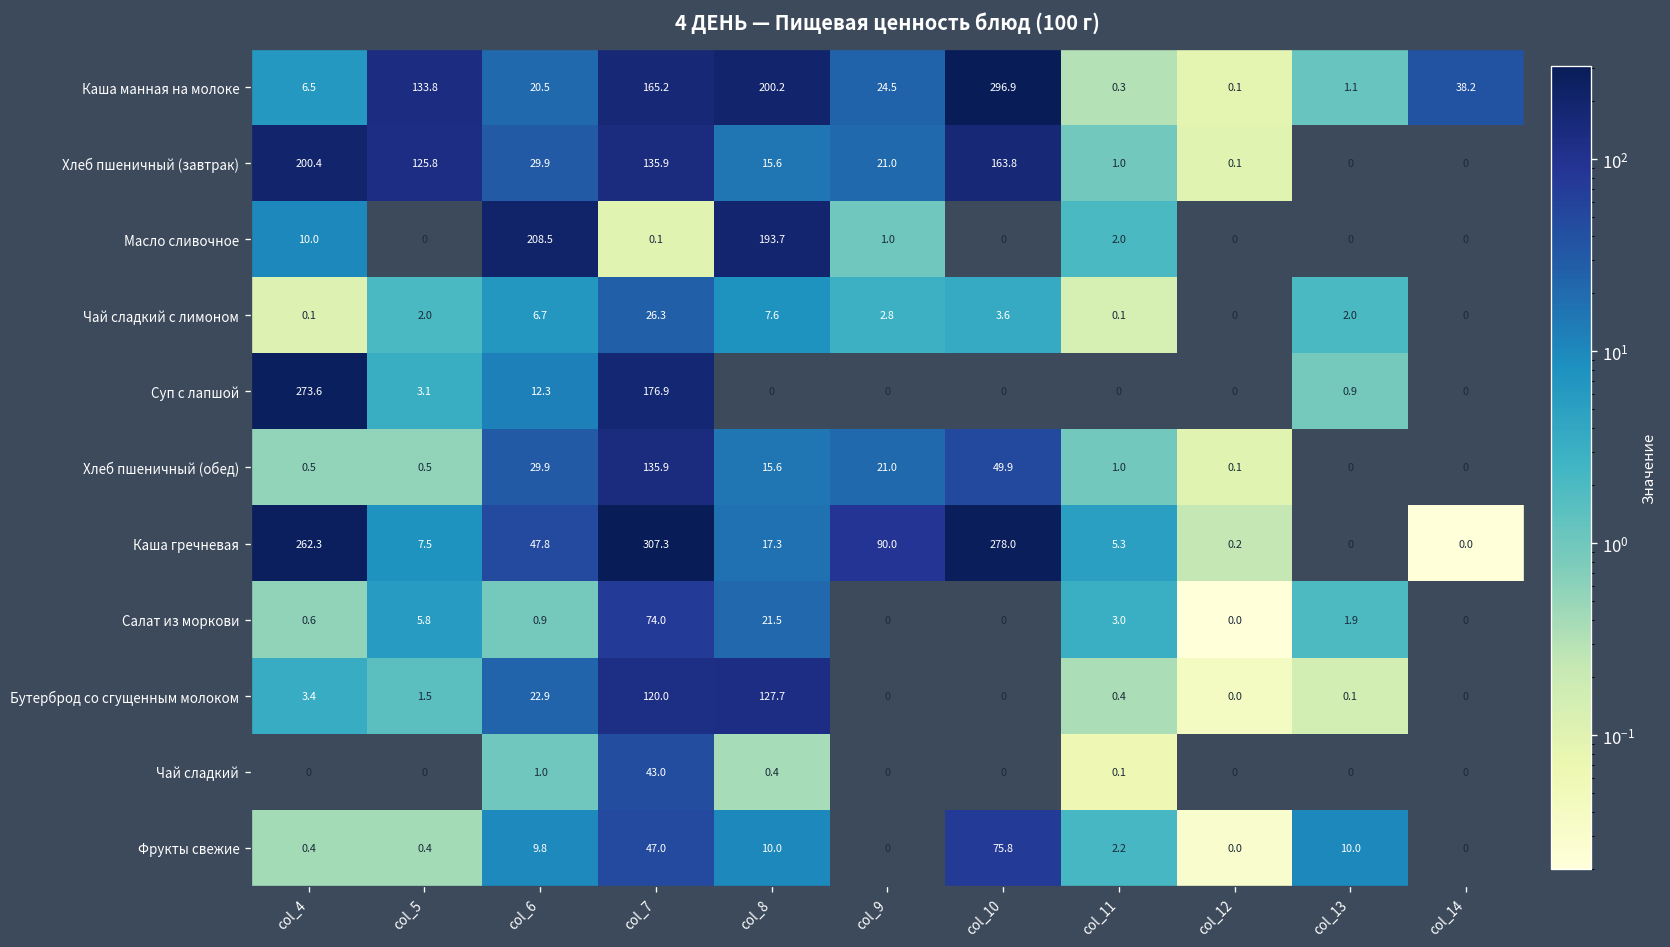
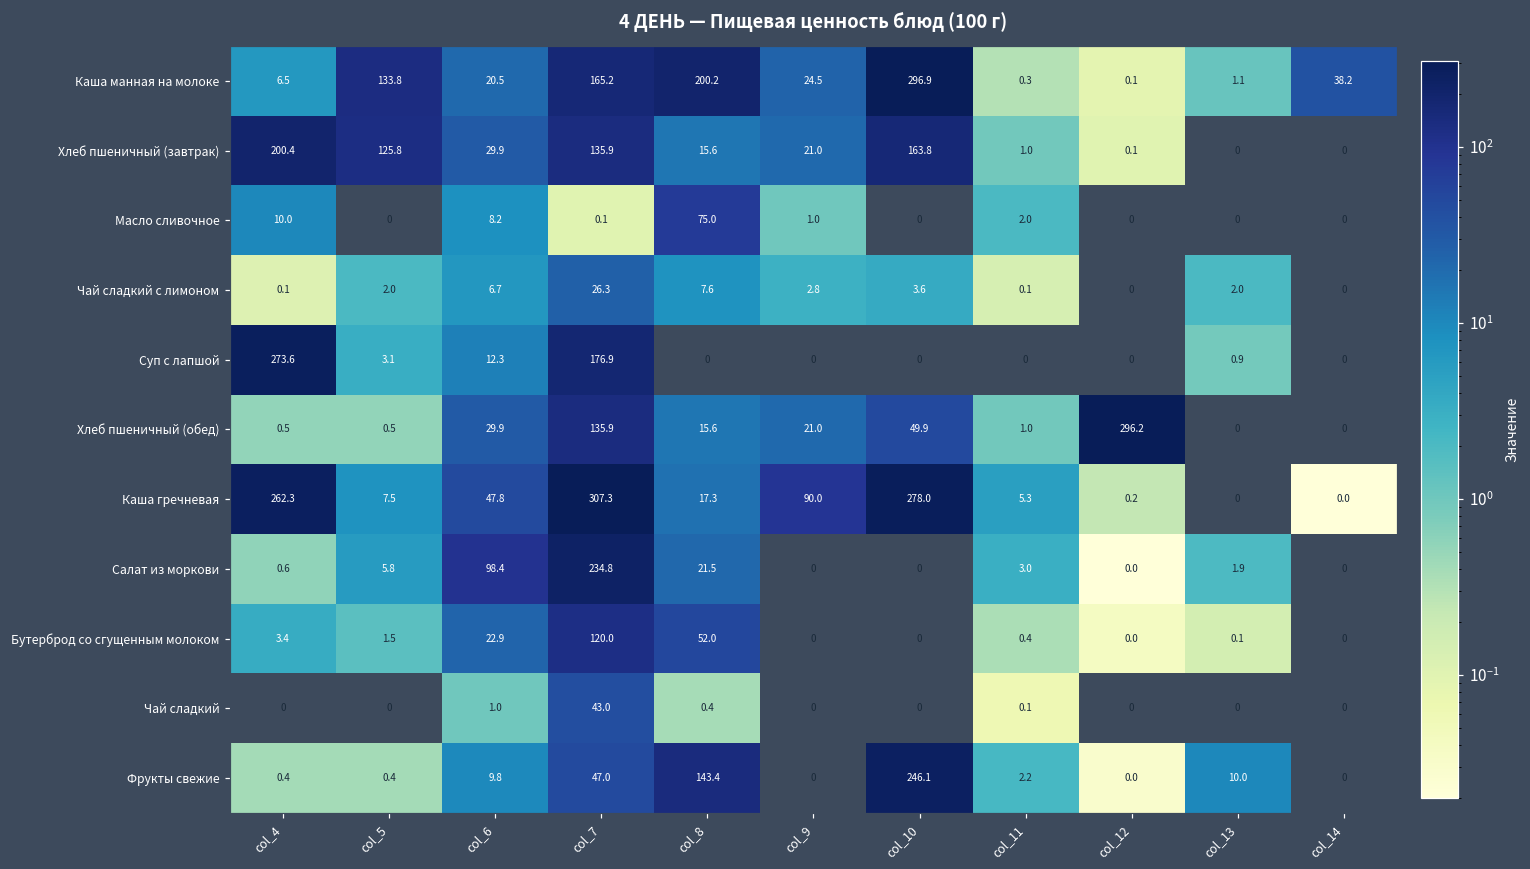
Масло сливочное, col_6: 208.5 -> 8.2
Масло сливочное, col_8: 193.7 -> 75.0
Хлеб пшеничный (обед), col_12: 0.1 -> 296.2
Салат из моркови, col_6: 0.9 -> 98.4
Салат из моркови, col_7: 74.0 -> 234.8
Бутерброд со сгущенным молоком, col_8: 127.7 -> 52.0
Фрукты свежие, col_8: 10.0 -> 143.4
Фрукты свежие, col_10: 75.8 -> 246.1
